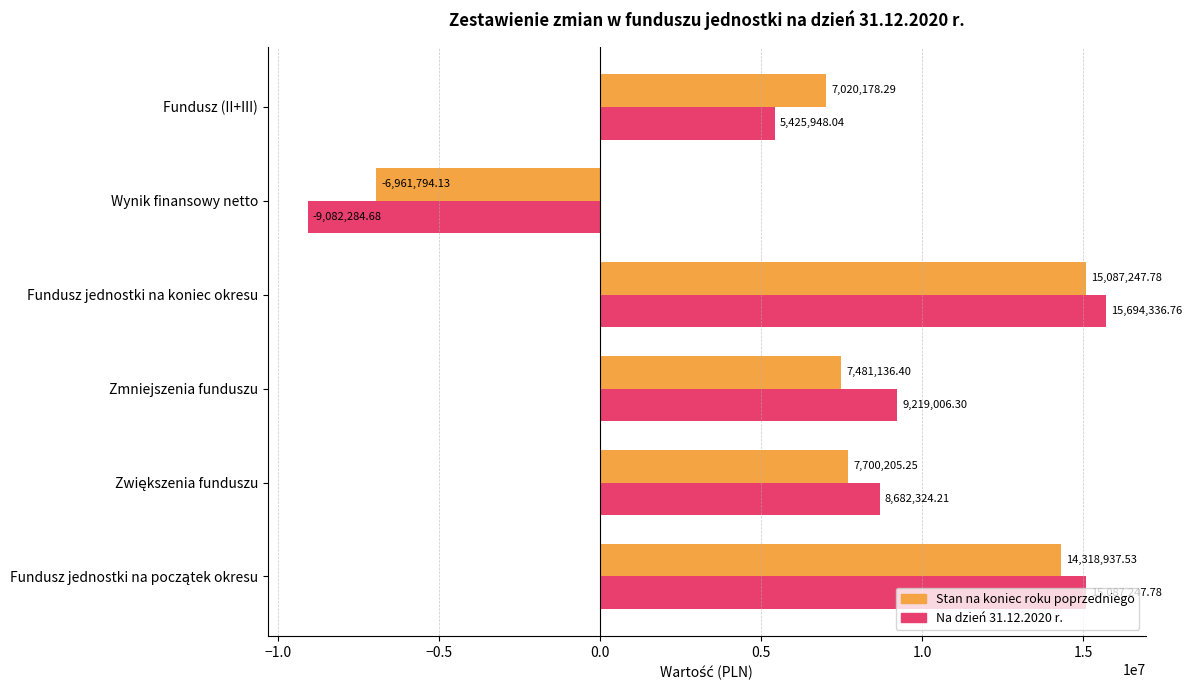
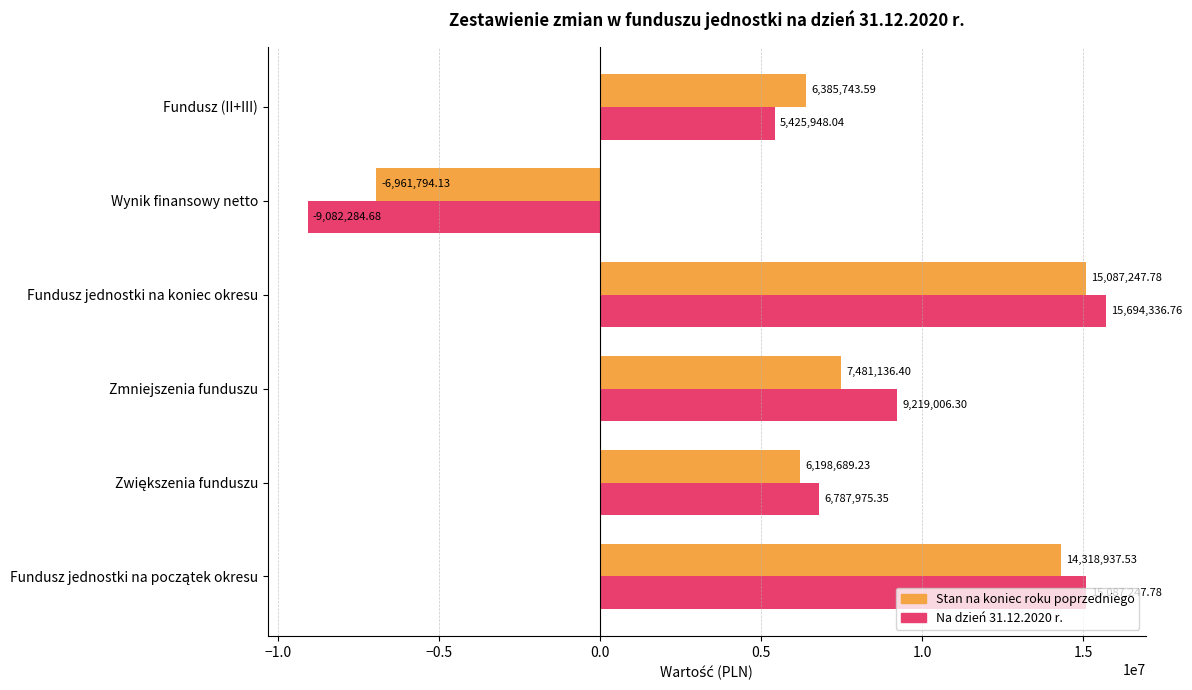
Stan na koniec roku poprzedniego, Fundusz (II+III): 7,020,178.29 -> 6,385,743.59
Stan na koniec roku poprzedniego, Zwiększenia funduszu: 7,700,205.25 -> 6,198,689.23
Na dzień 31.12.2020 r., Zwiększenia funduszu: 8,682,324.21 -> 6,787,975.35
